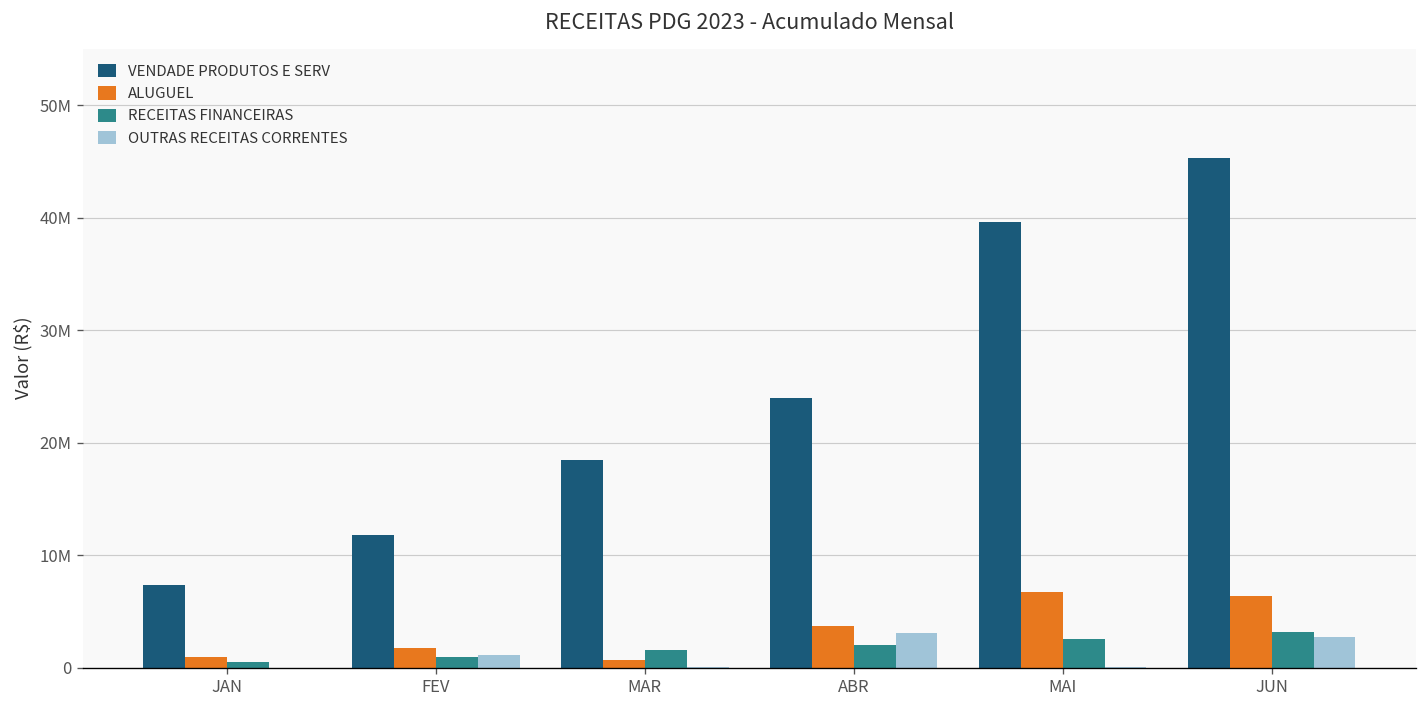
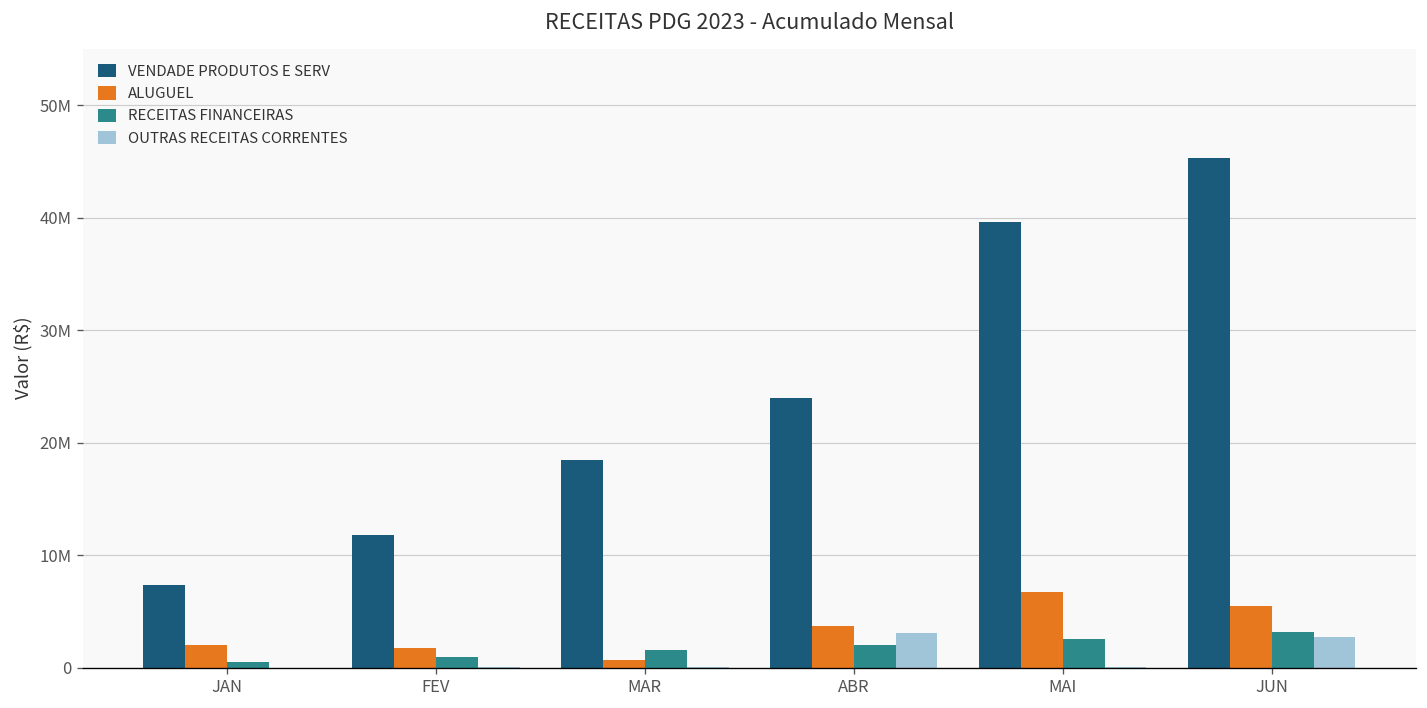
ALUGUEL, JAN: 1000000 -> 2000000
OUTRAS RECEITAS CORRENTES, FEV: 1000000 -> 0
ALUGUEL, JUN: 6000000 -> 5000000
